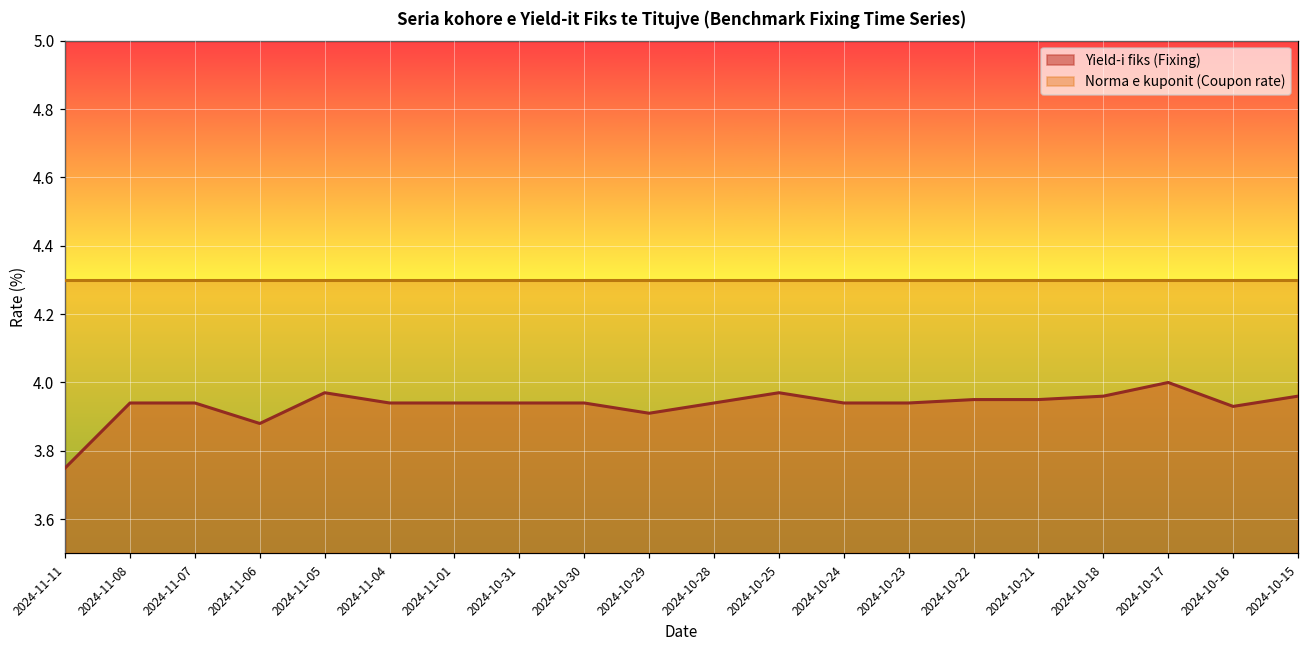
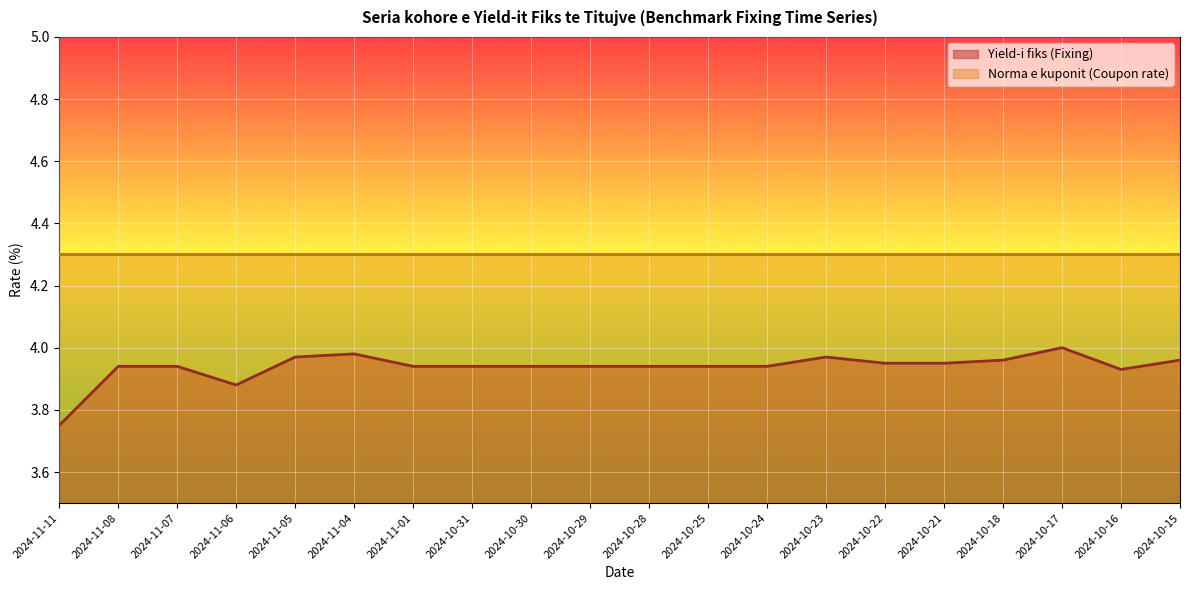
Yield-i fiks (Fixing), 2024-11-04: 3.94 -> 3.98
Yield-i fiks (Fixing), 2024-10-29: 3.91 -> 3.94
Yield-i fiks (Fixing), 2024-10-25: 3.97 -> 3.94
Yield-i fiks (Fixing), 2024-10-23: 3.94 -> 3.97
